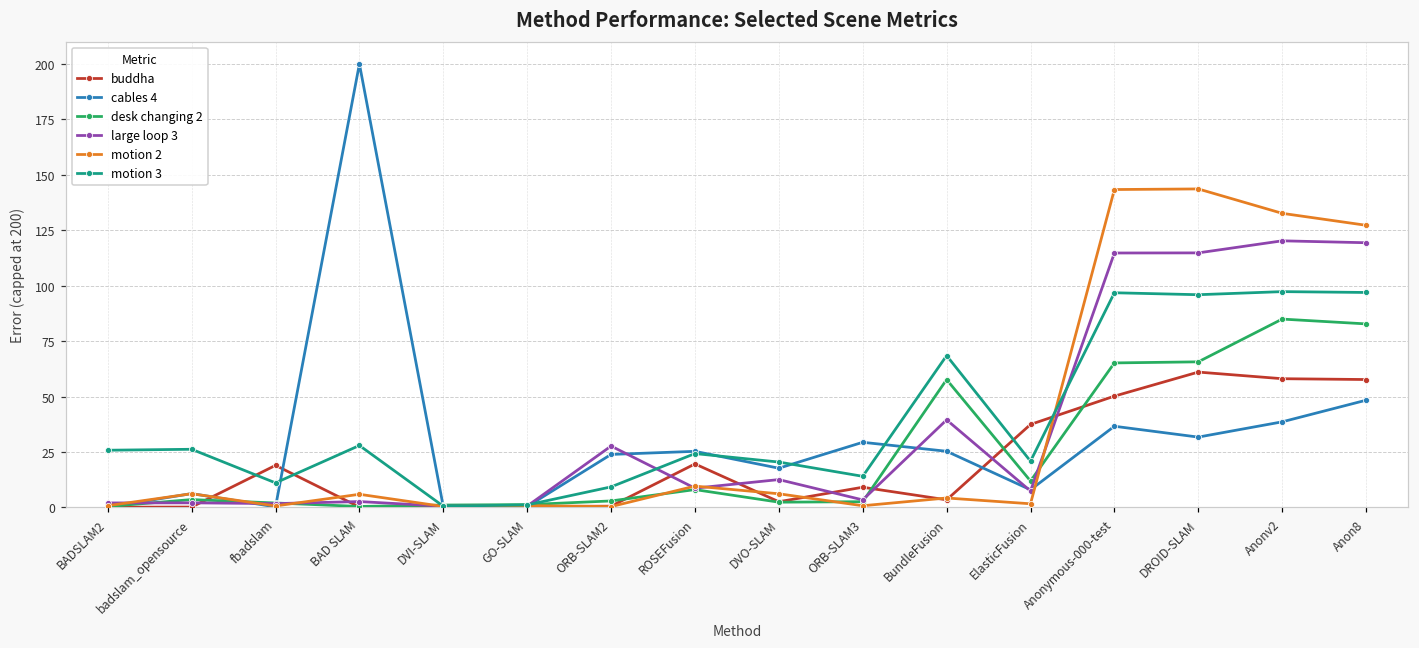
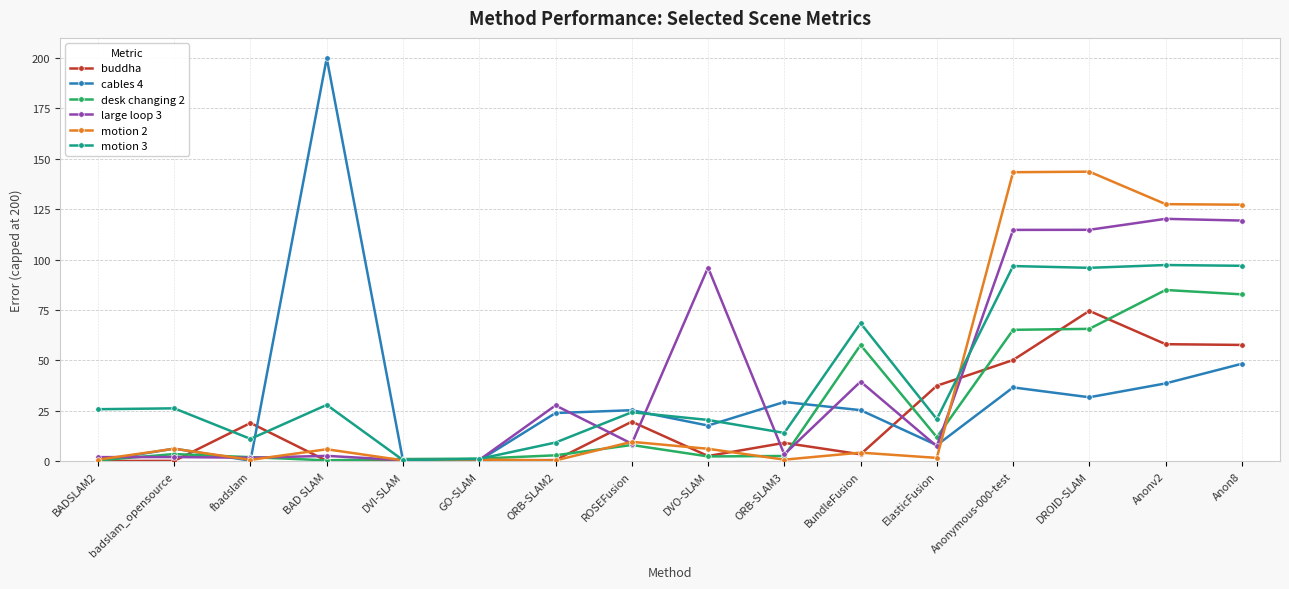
large loop 3, DVO-SLAM: 13 -> 96
buddha, DROID-SLAM: 61 -> 75
motion 2, Anonv2: 133 -> 128
